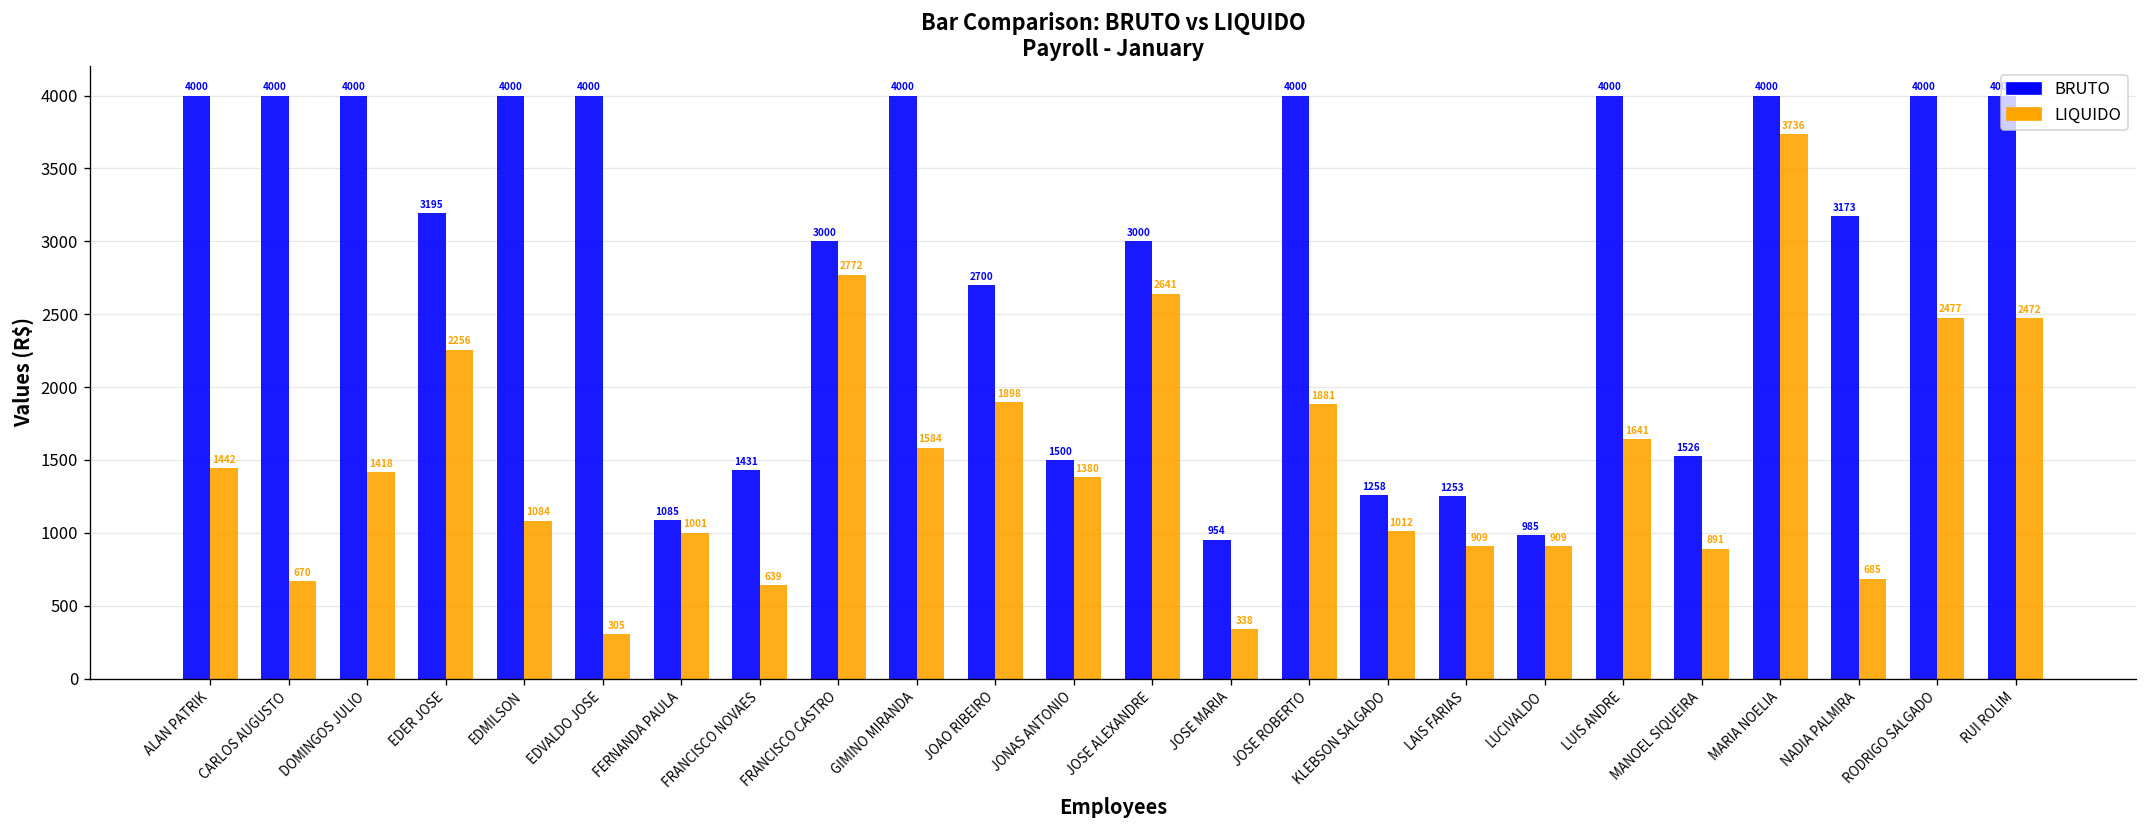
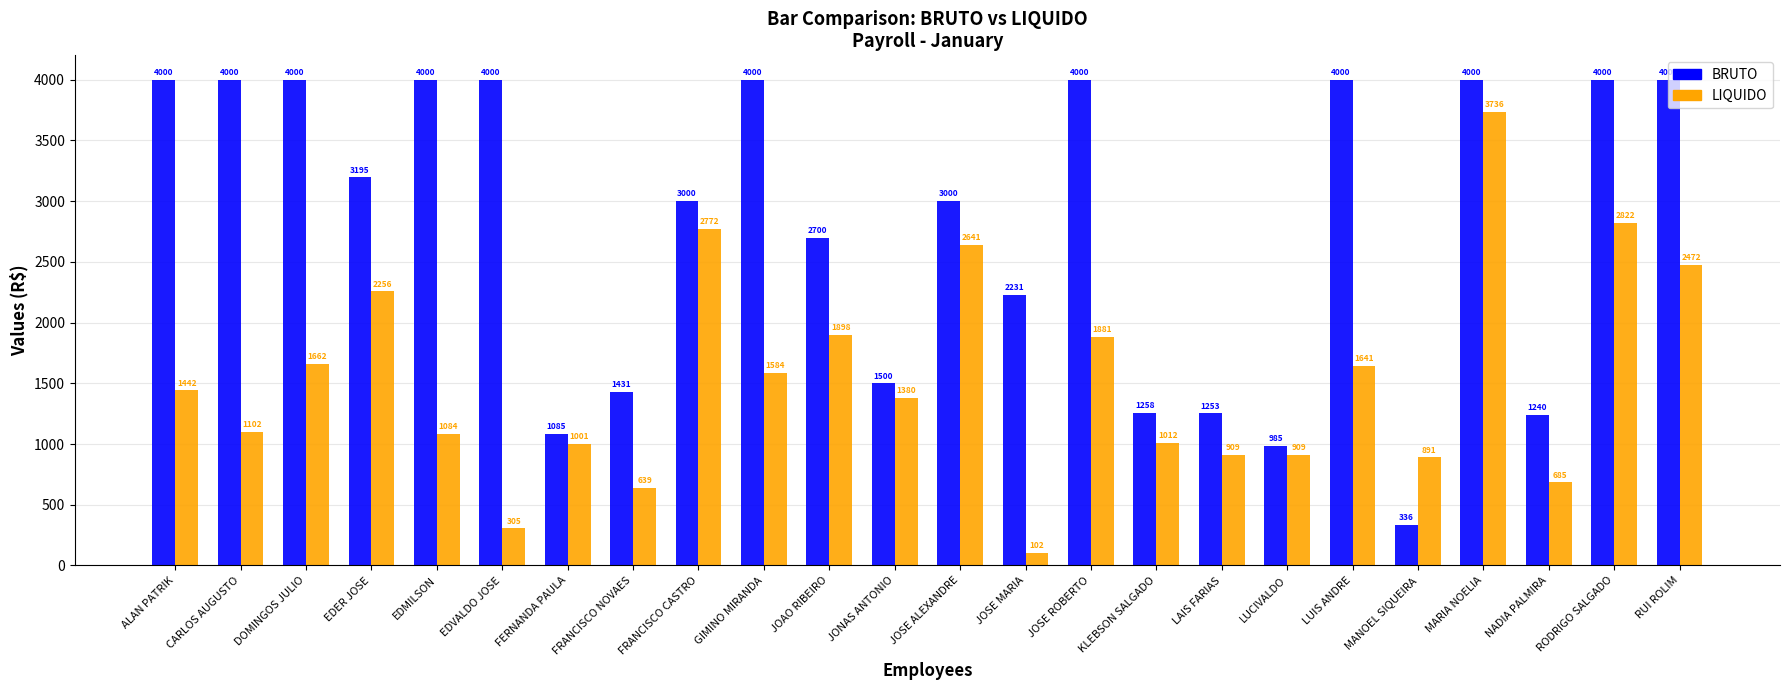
LIQUIDO, CARLOS AUGUSTO: 670 -> 1102
LIQUIDO, DOMINGOS JULIO: 1418 -> 1662
BRUTO, JOSE MARIA: 954 -> 2231
LIQUIDO, JOSE MARIA: 338 -> 102
BRUTO, MANOEL SIQUEIRA: 1526 -> 336
BRUTO, NADIA PALMIRA: 3173 -> 1240
LIQUIDO, RODRIGO SALGADO: 2477 -> 2822
